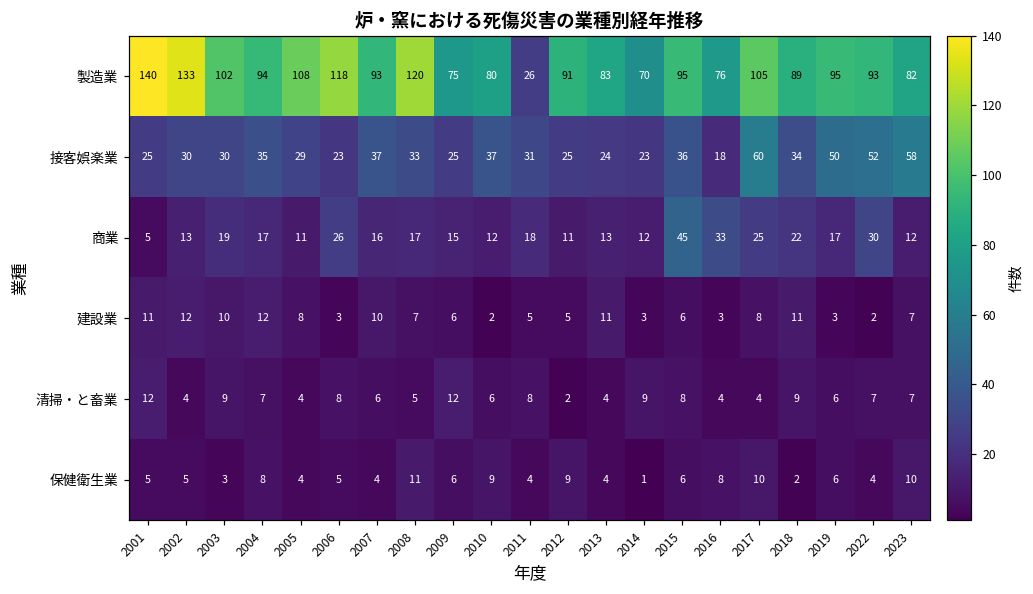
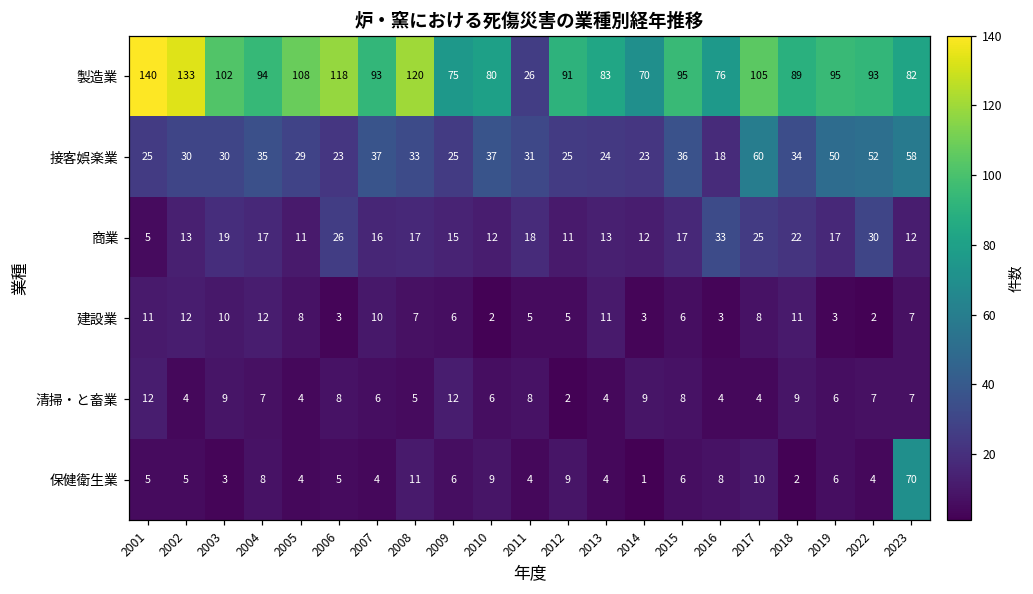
商業, 2015: 45 -> 17
保健衛生業, 2023: 10 -> 70
